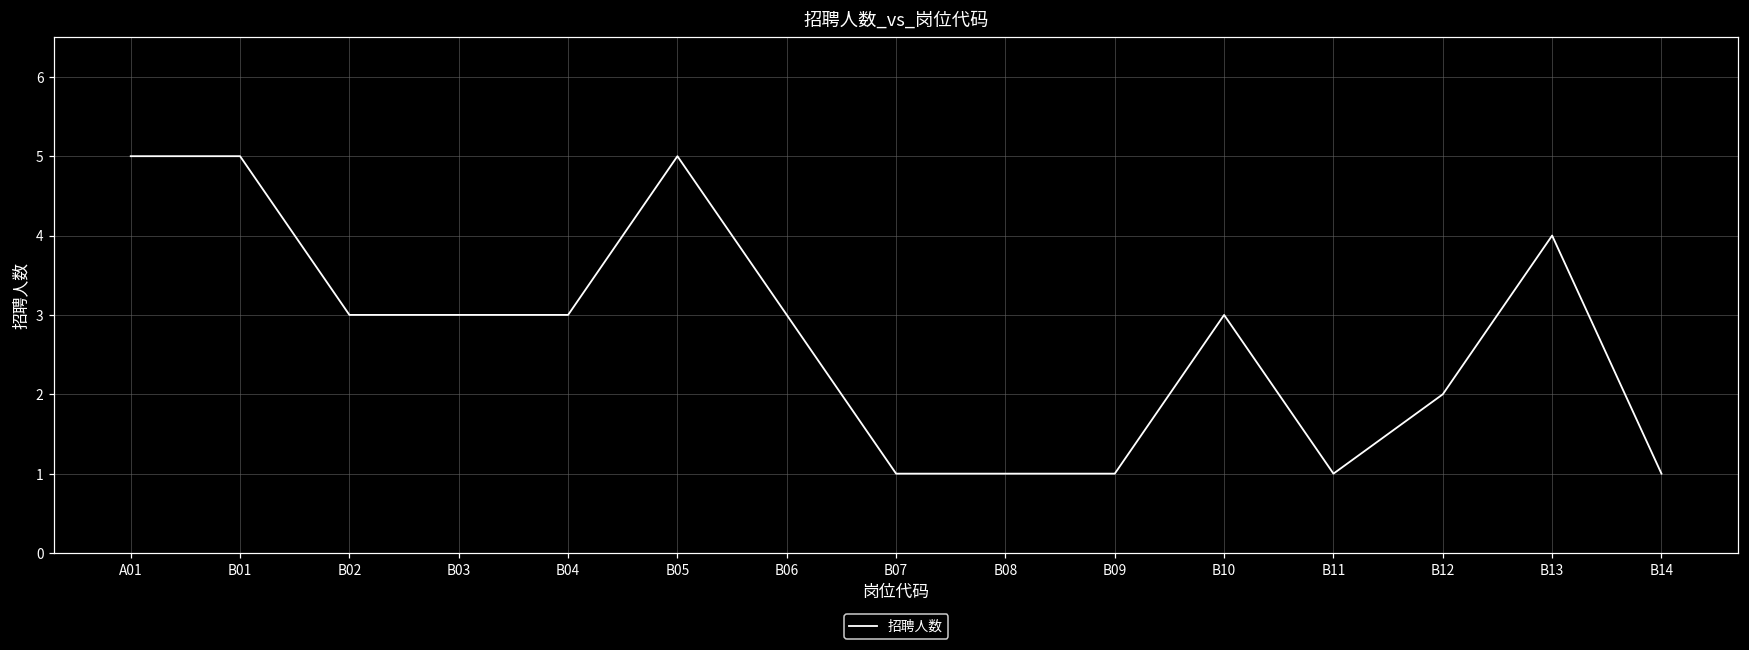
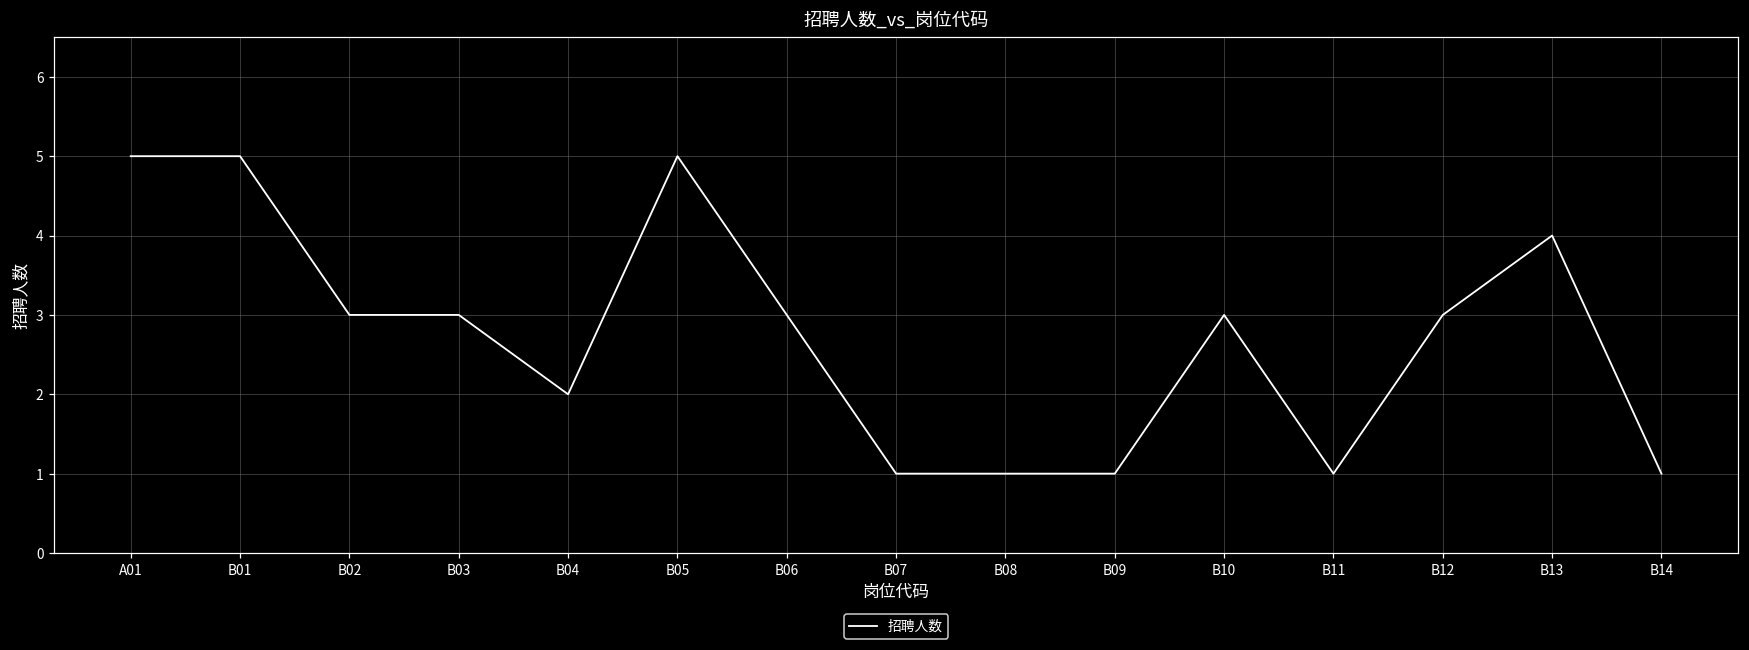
B04: 3 -> 2
B12: 2 -> 3
